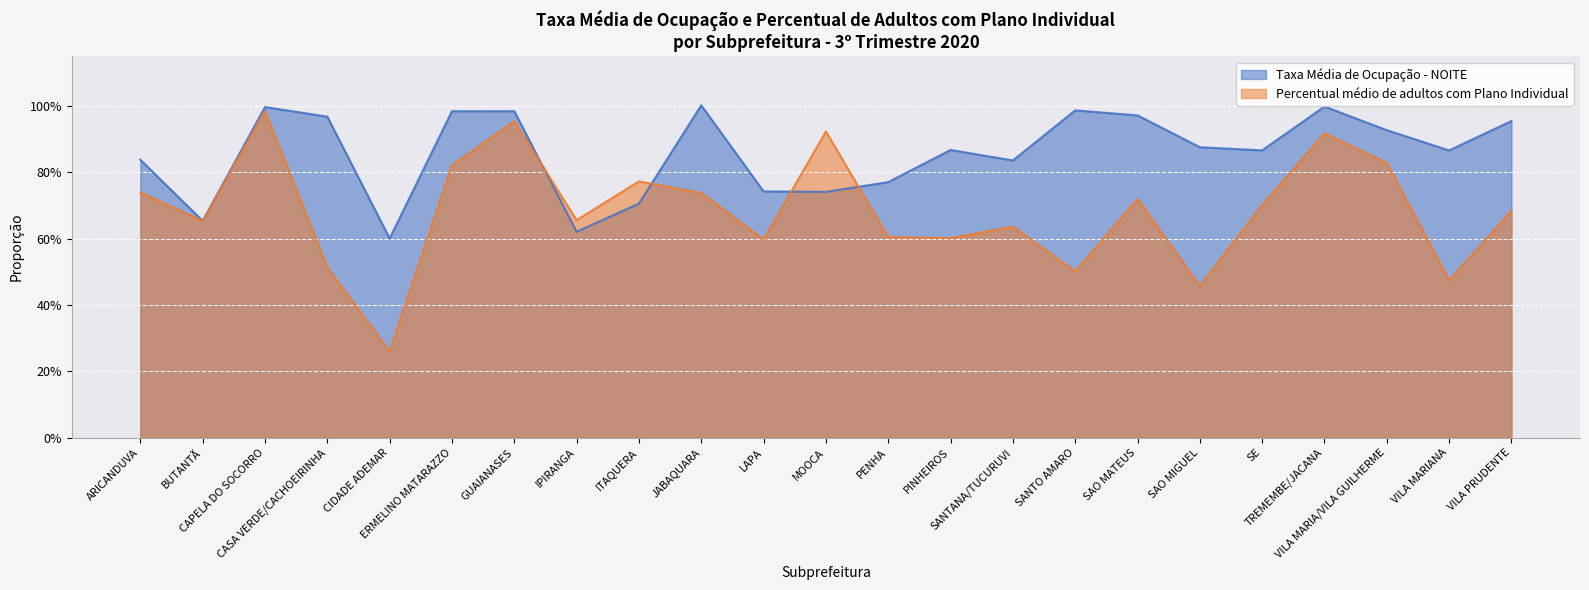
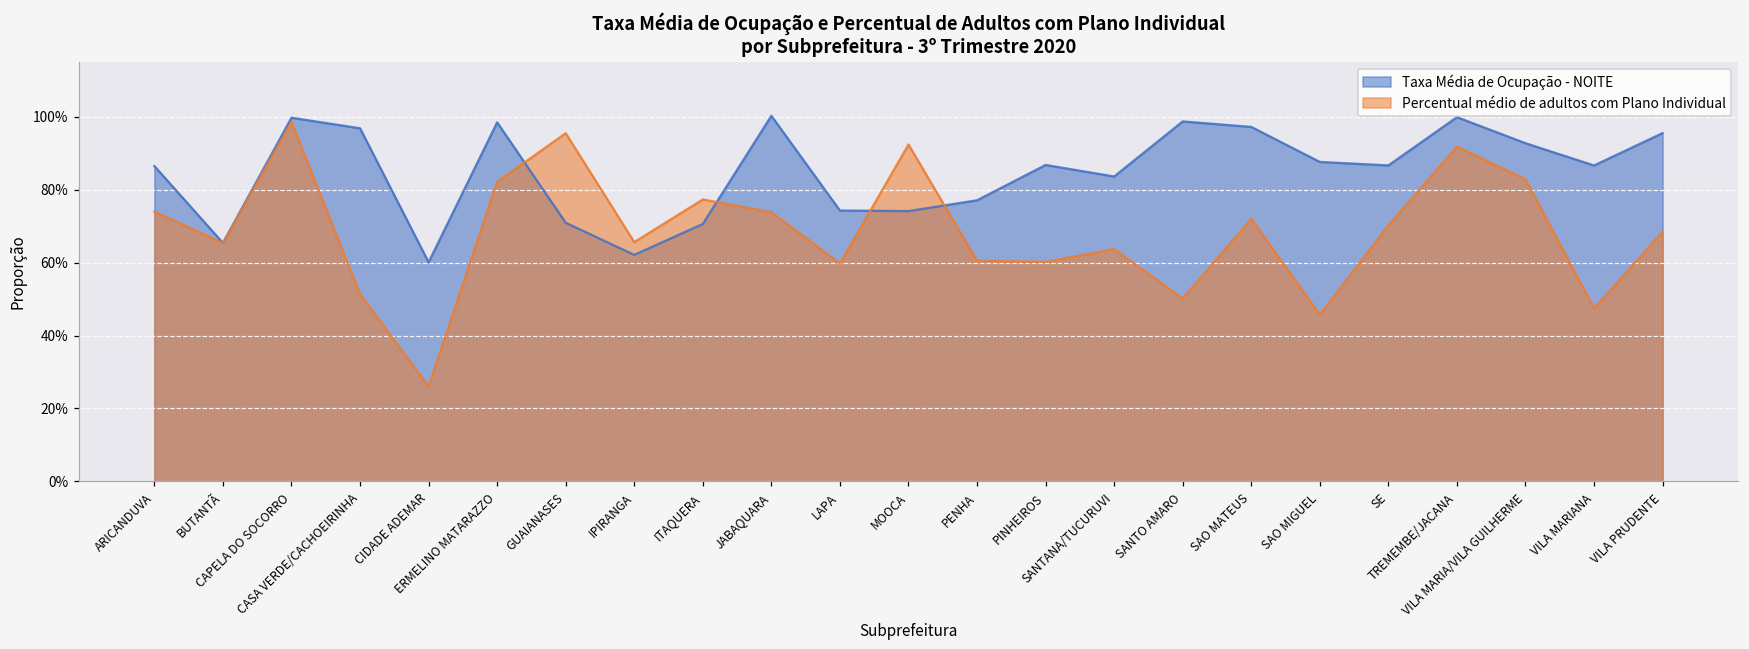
Taxa Média de Ocupação - NOITE, ARICANDUVA: 84% -> 86%
Taxa Média de Ocupação - NOITE, GUAIANASES: 98% -> 71%
